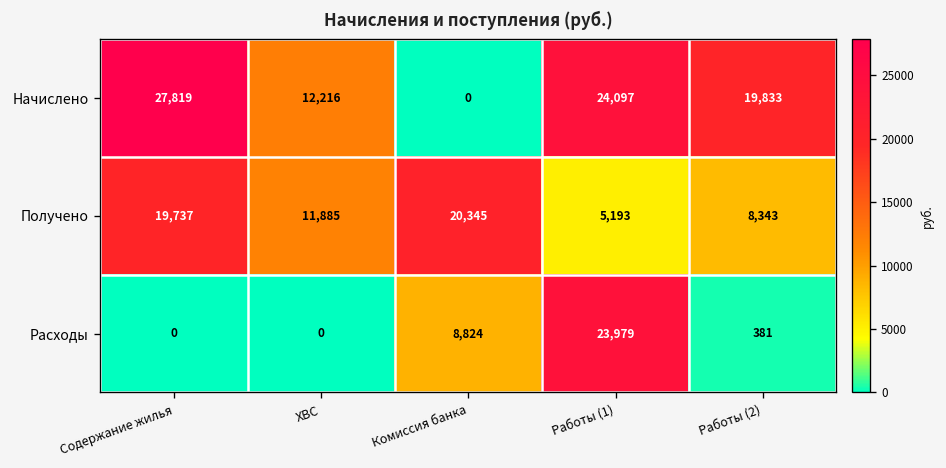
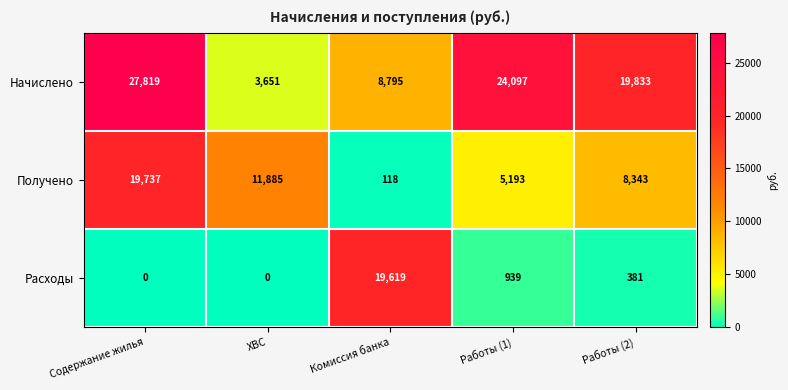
Начислено, ХВС: 12,216 -> 3,651
Начислено, Комиссия банка: 0 -> 8,795
Получено, Комиссия банка: 20,345 -> 118
Расходы, Комиссия банка: 8,824 -> 19,619
Расходы, Работы (1): 23,979 -> 939
